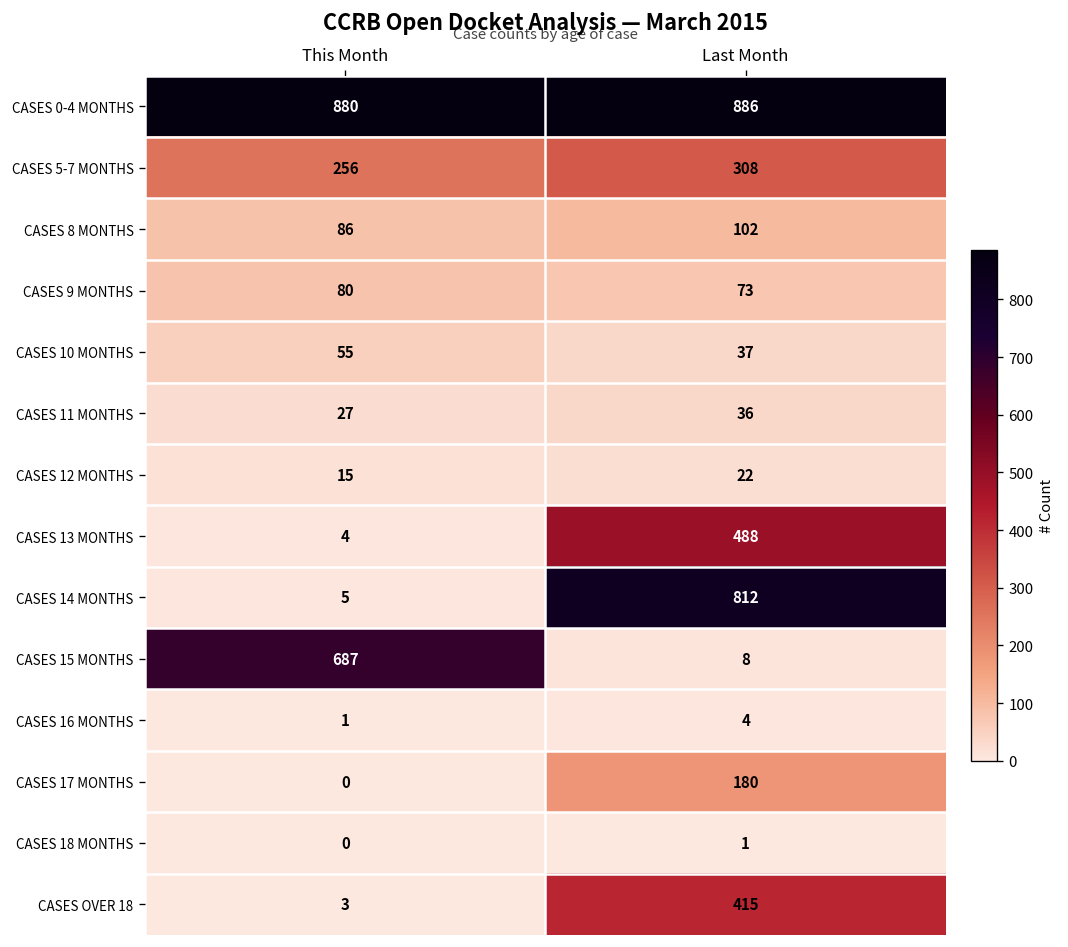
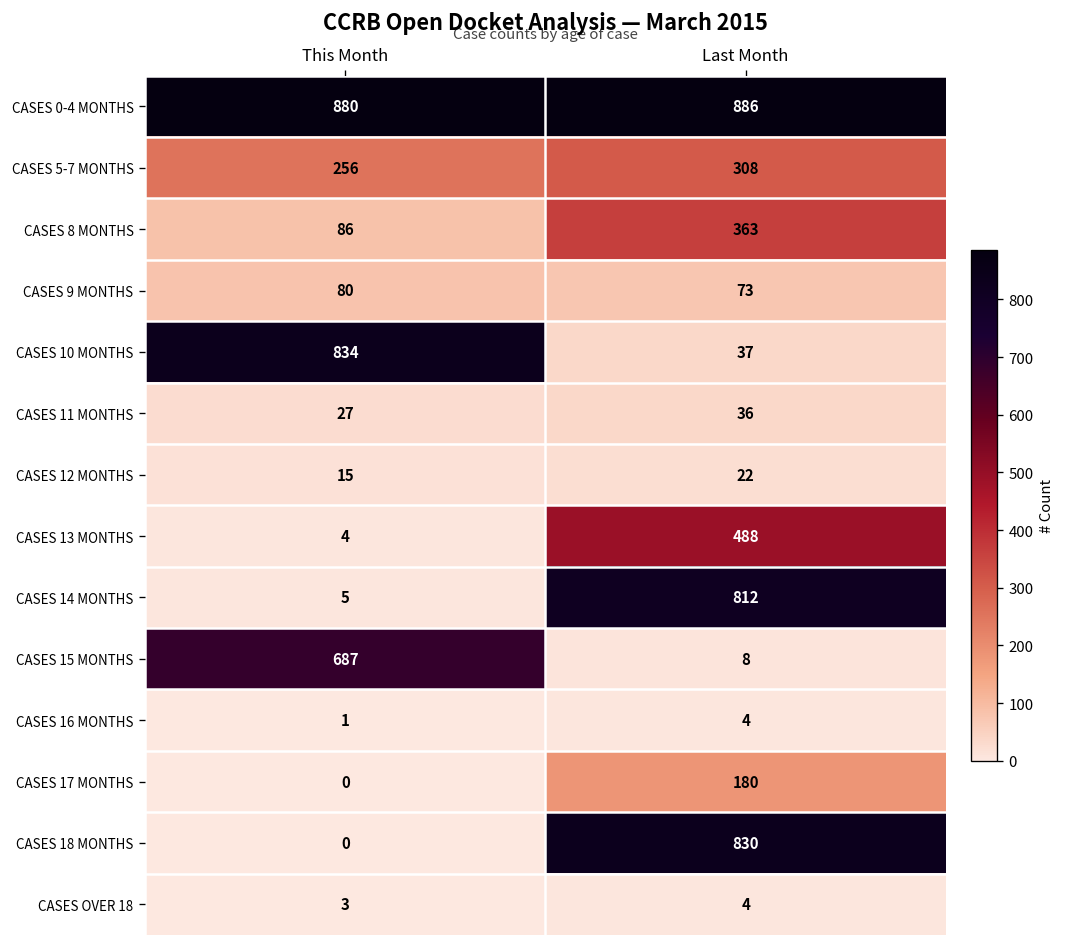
CASES 8 MONTHS, Last Month: 102 -> 363
CASES 10 MONTHS, This Month: 55 -> 834
CASES 18 MONTHS, Last Month: 1 -> 830
CASES OVER 18, Last Month: 415 -> 4
